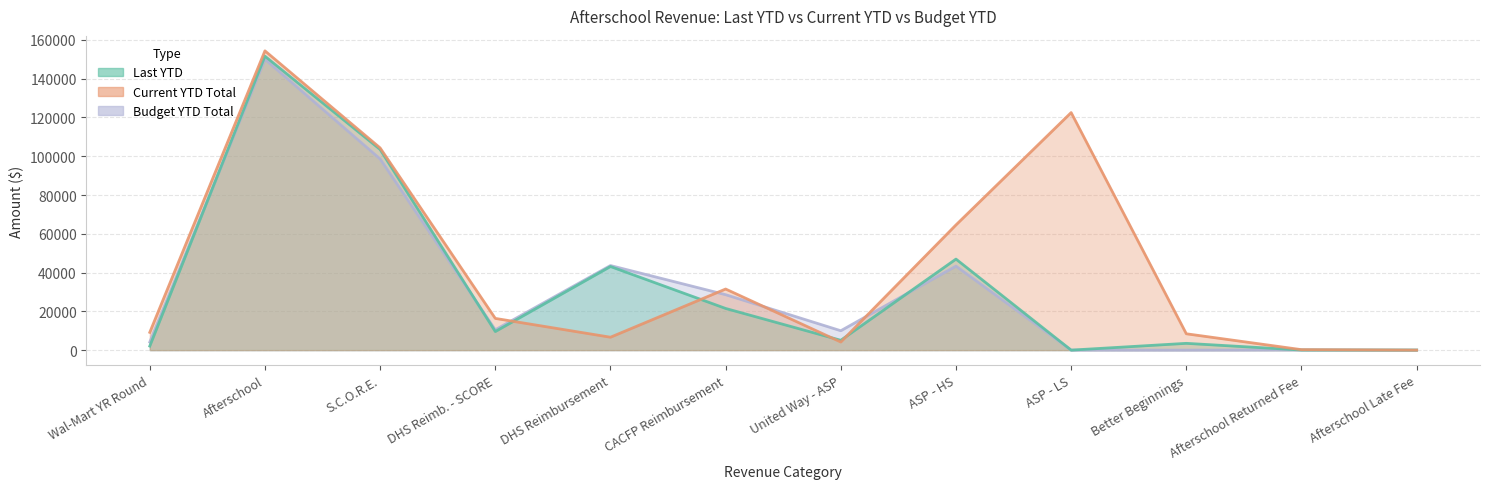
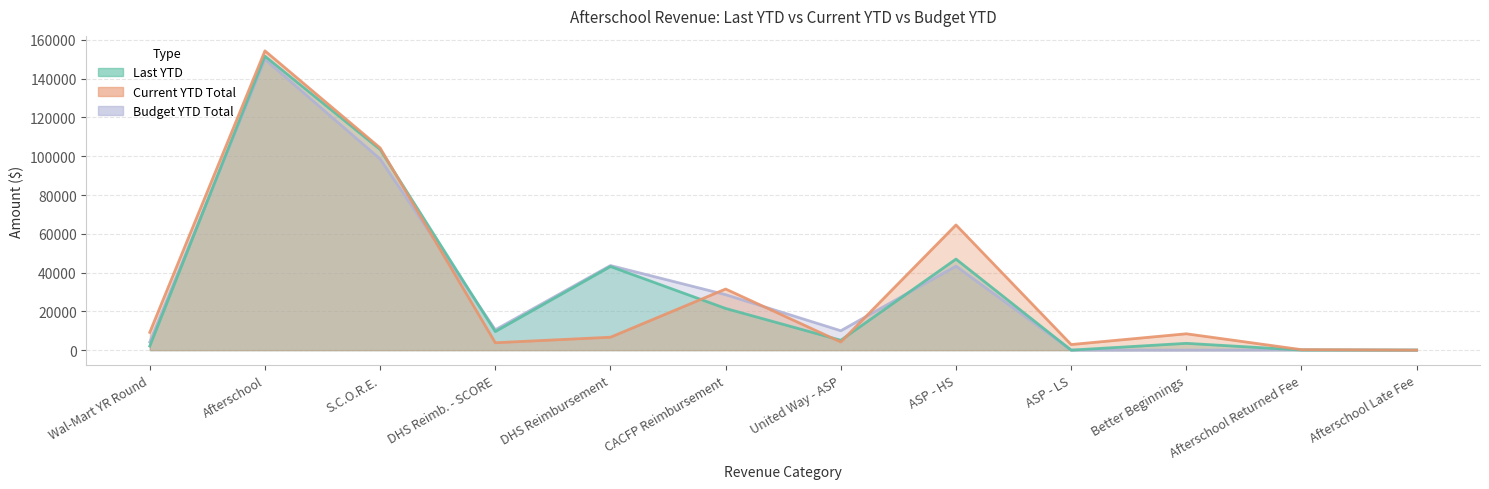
Current YTD Total, DHS Reimb. - SCORE: 16000 -> 4000
Current YTD Total, ASP - LS: 123000 -> 3000
